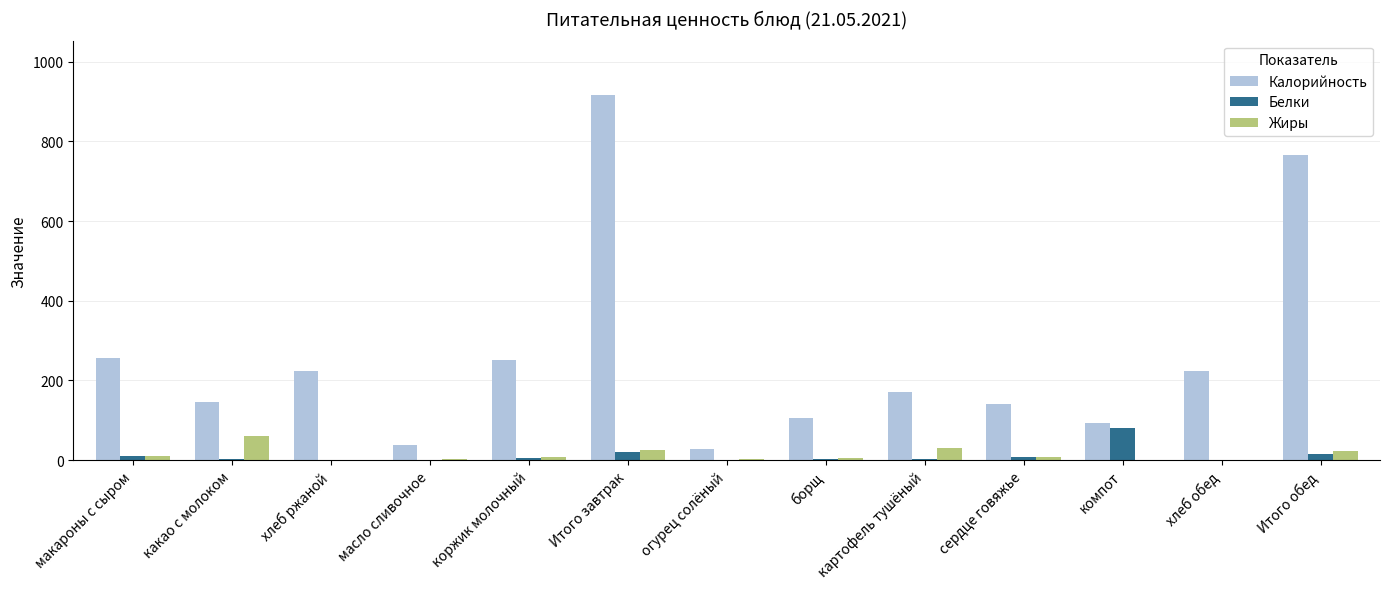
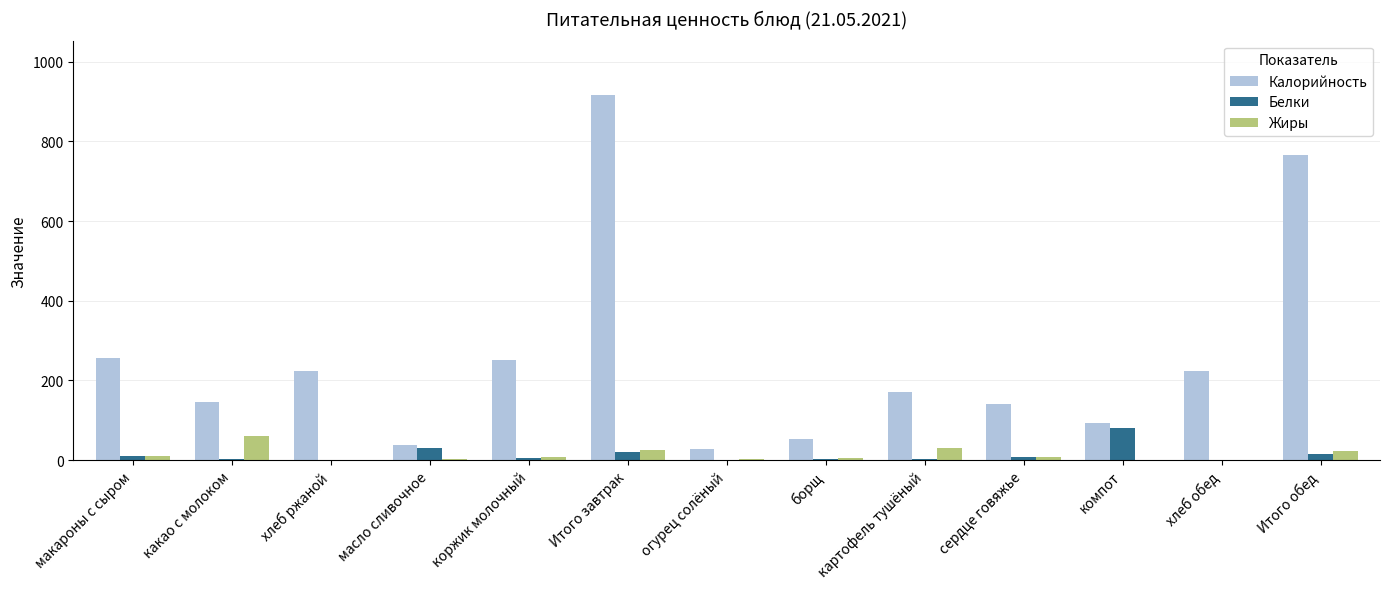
Белки, масло сливочное: 0 -> 30
Калорийность, борщ: 110 -> 50
